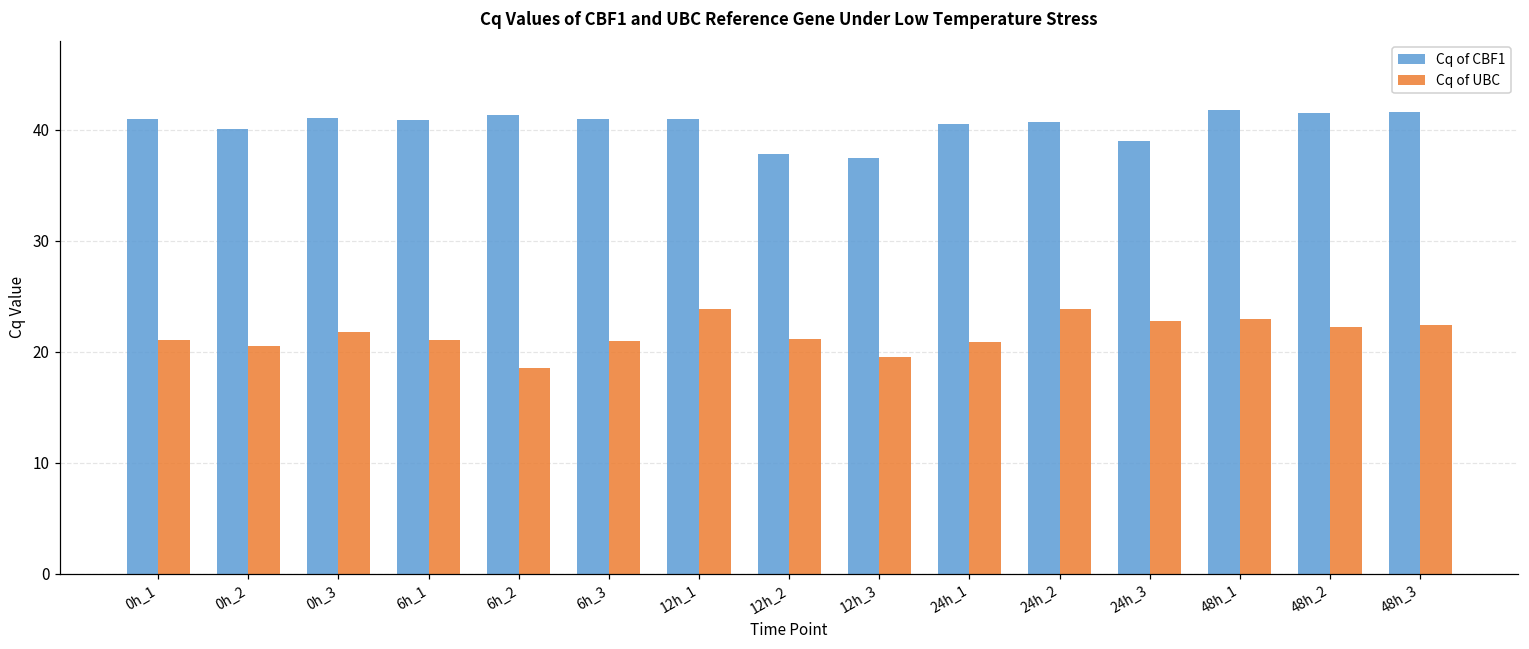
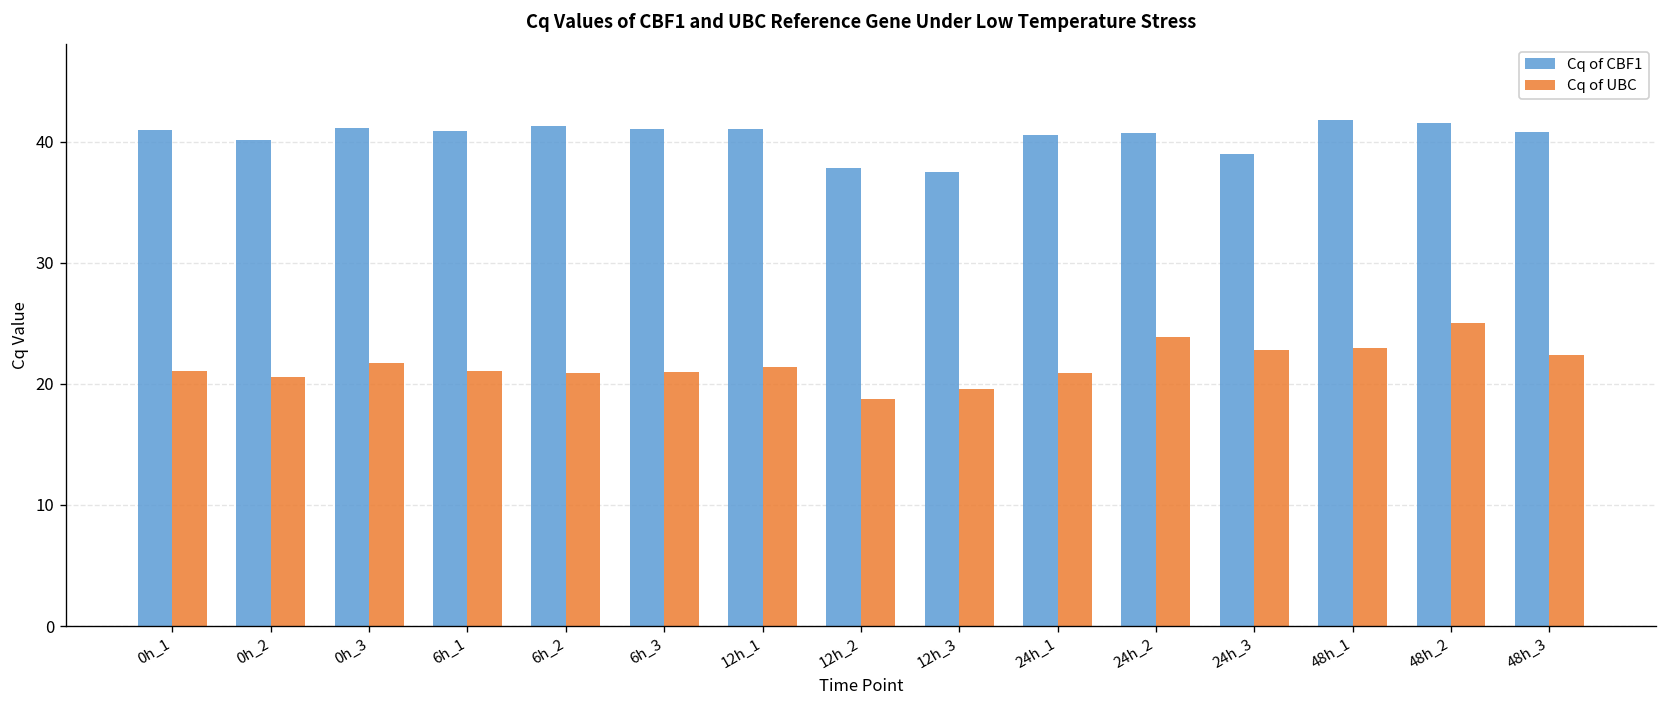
Cq of UBC, 6h_2: 18.6 -> 20.9
Cq of UBC, 12h_1: 23.8 -> 21.4
Cq of UBC, 12h_2: 21.2 -> 18.7
Cq of UBC, 48h_2: 22.2 -> 25.0
Cq of CBF1, 48h_3: 41.6 -> 40.8
